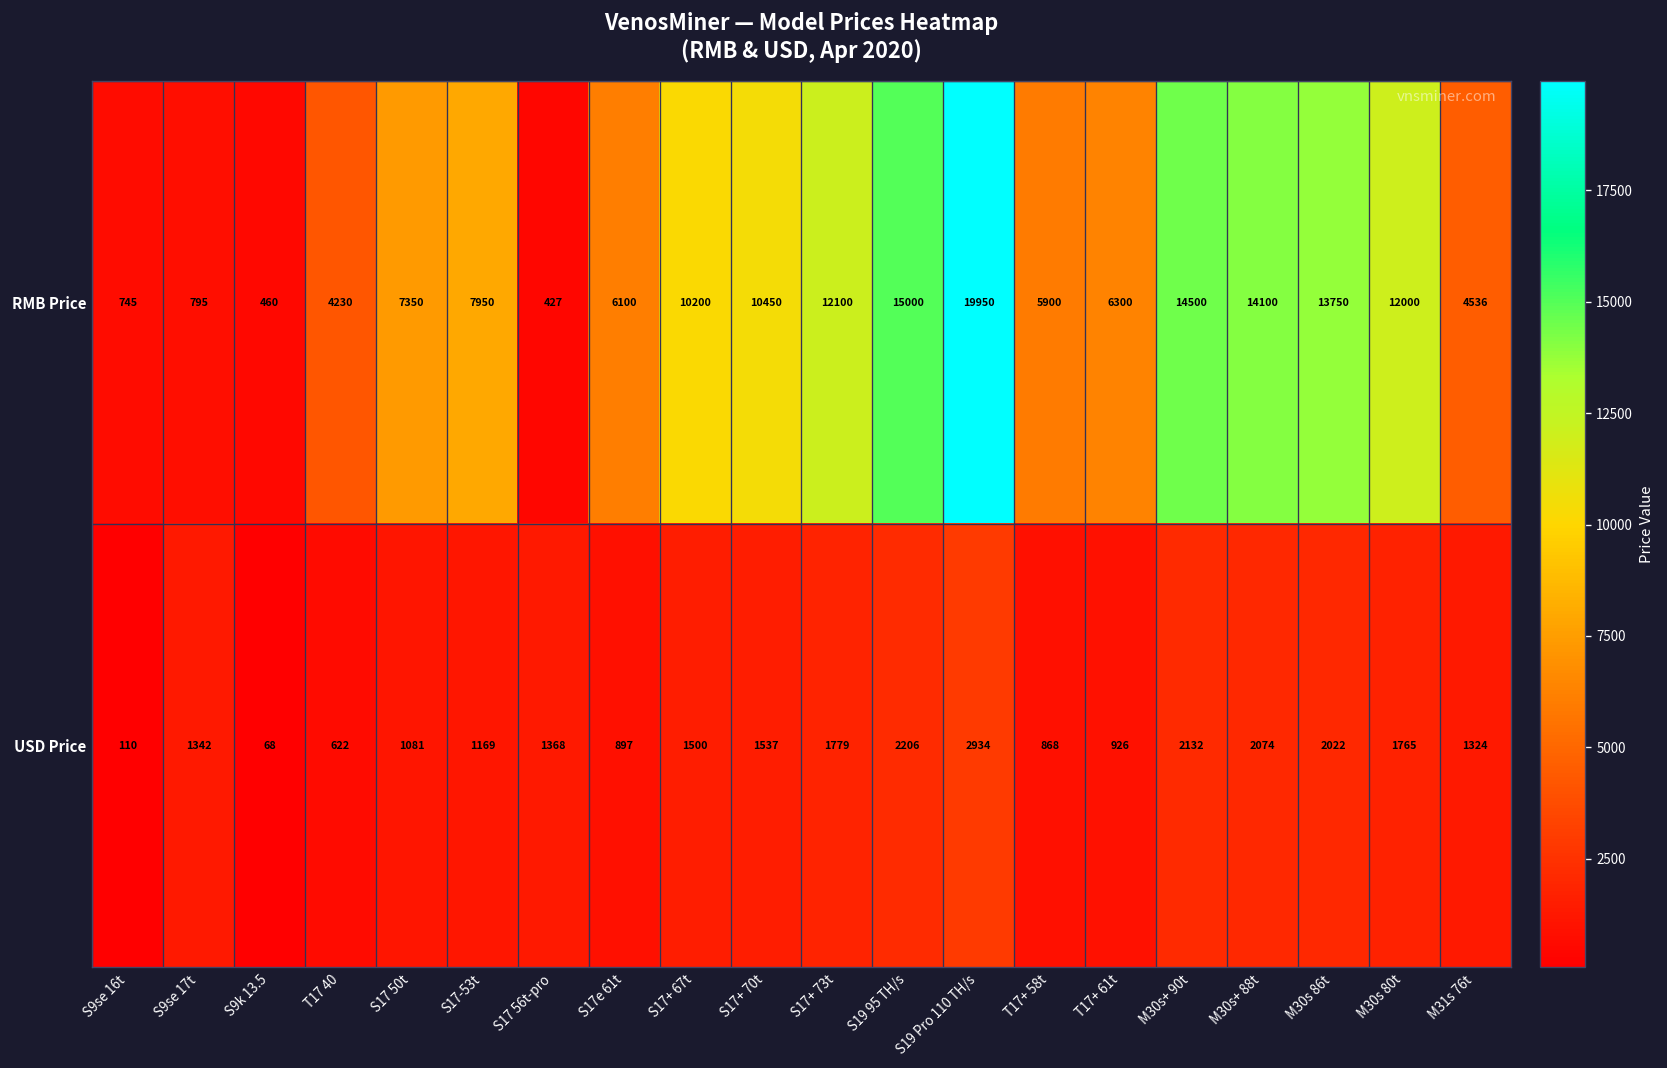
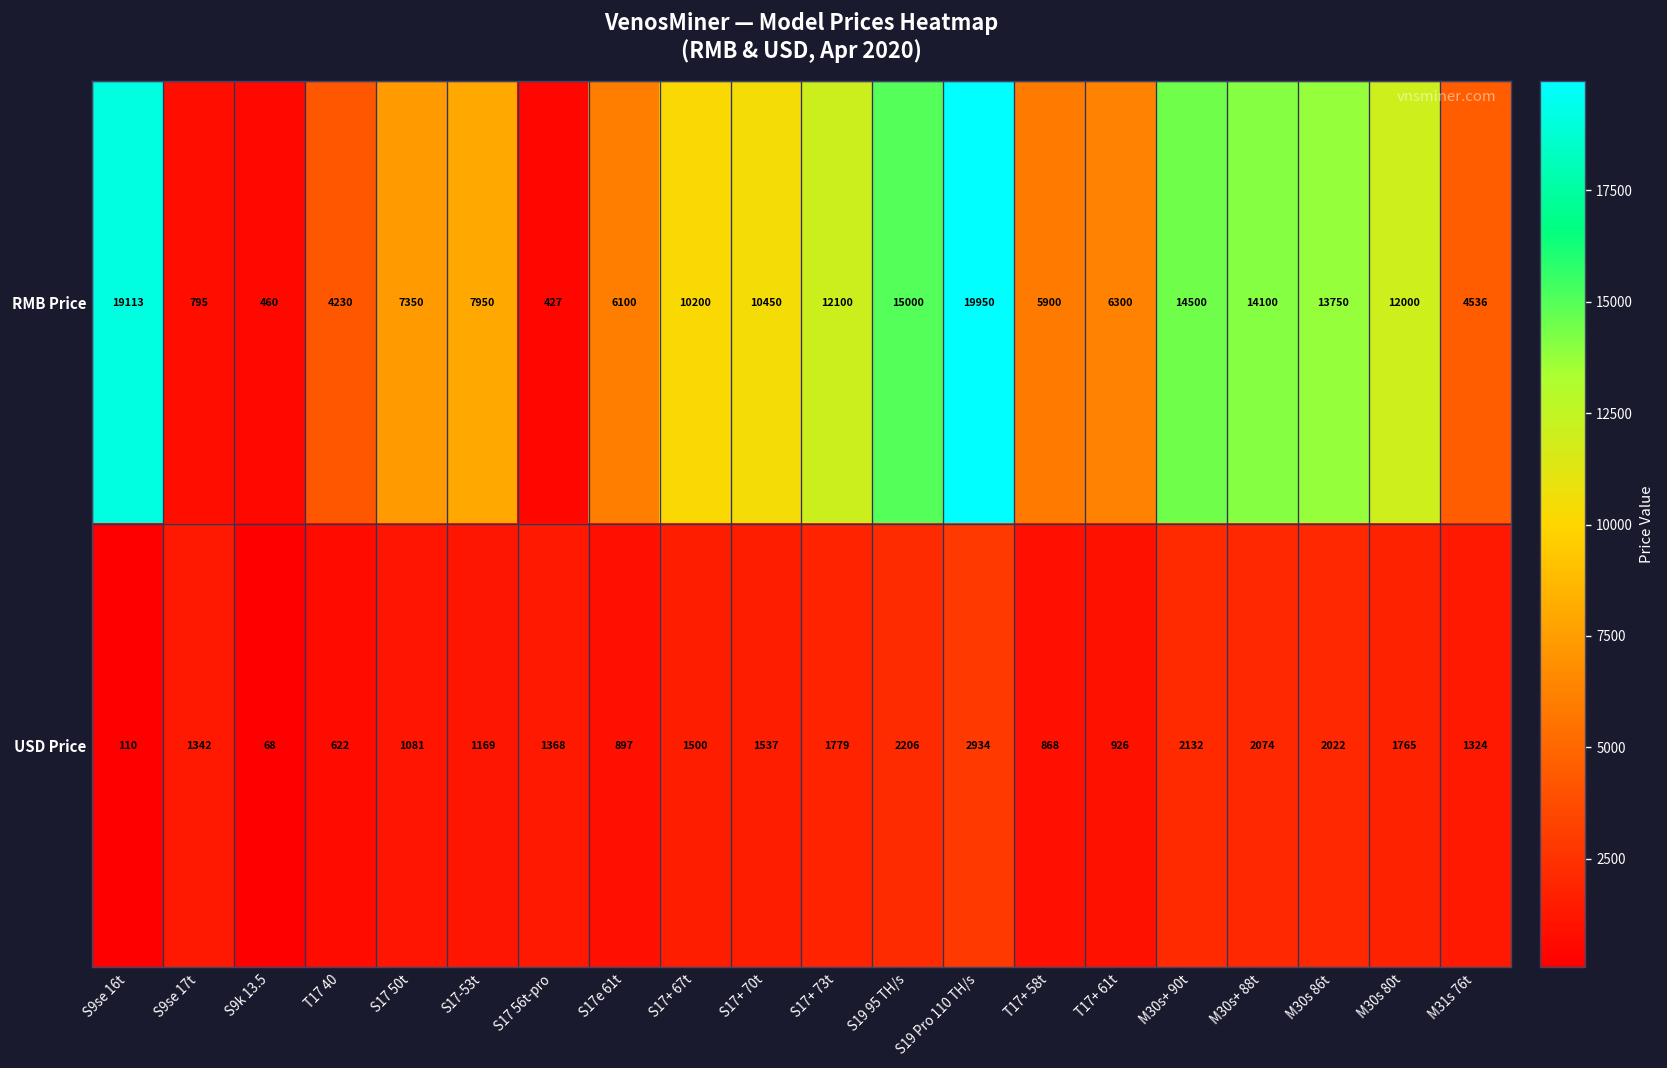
RMB Price, S9se 16t: 745 -> 19113
